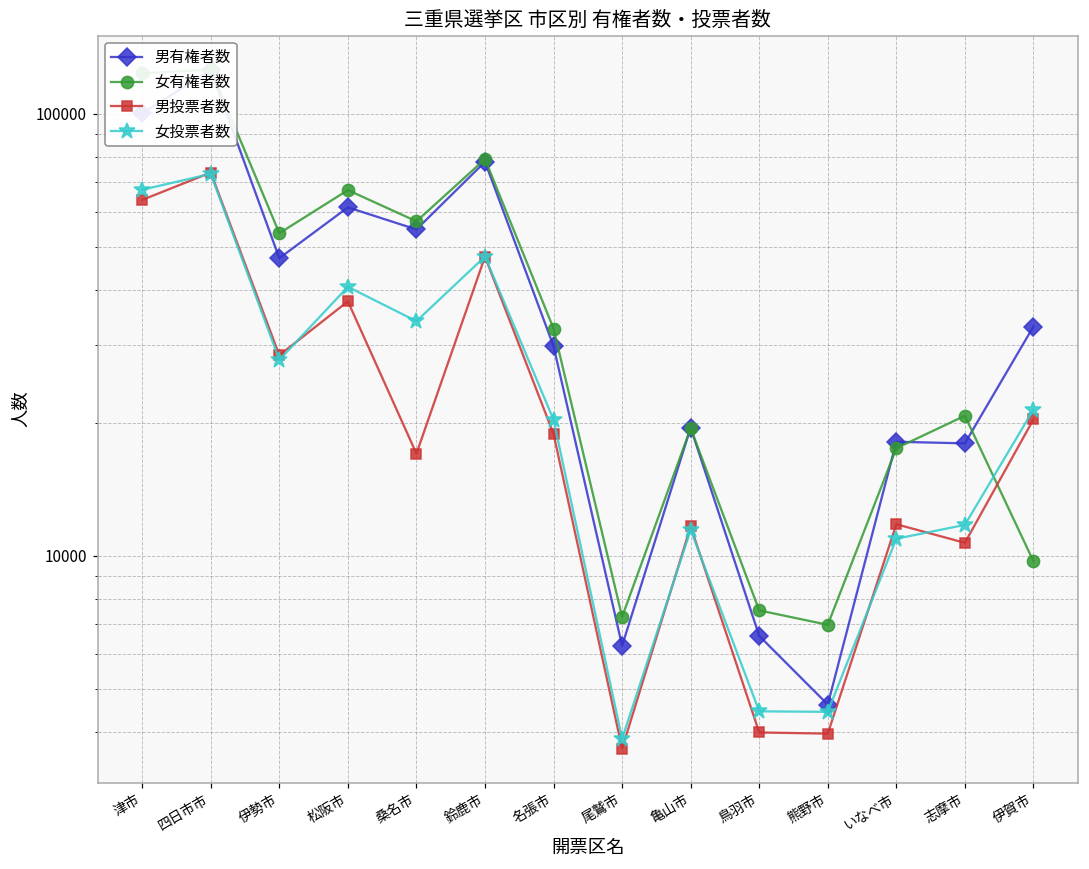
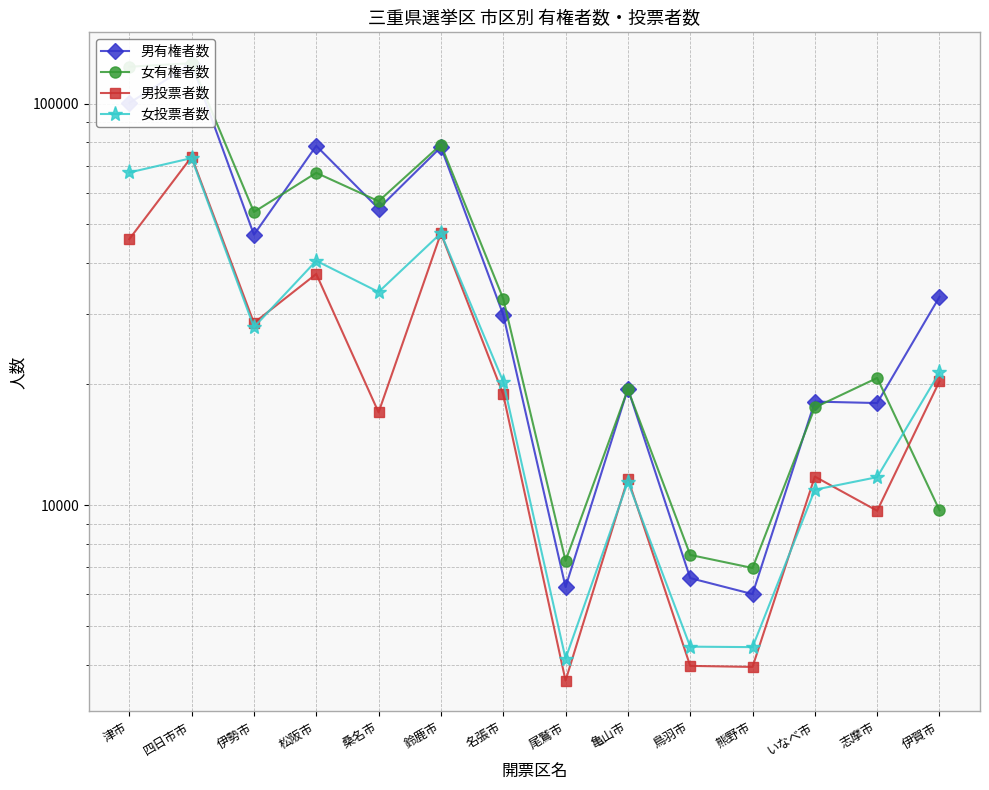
男投票者数, 津市: 64000 -> 46000
男有権者数, 松阪市: 61000 -> 78000
女投票者数, 尾鷲市: 3900 -> 4200
男有権者数, 熊野市: 4600 -> 6000
男投票者数, 志摩市: 10700 -> 9700
